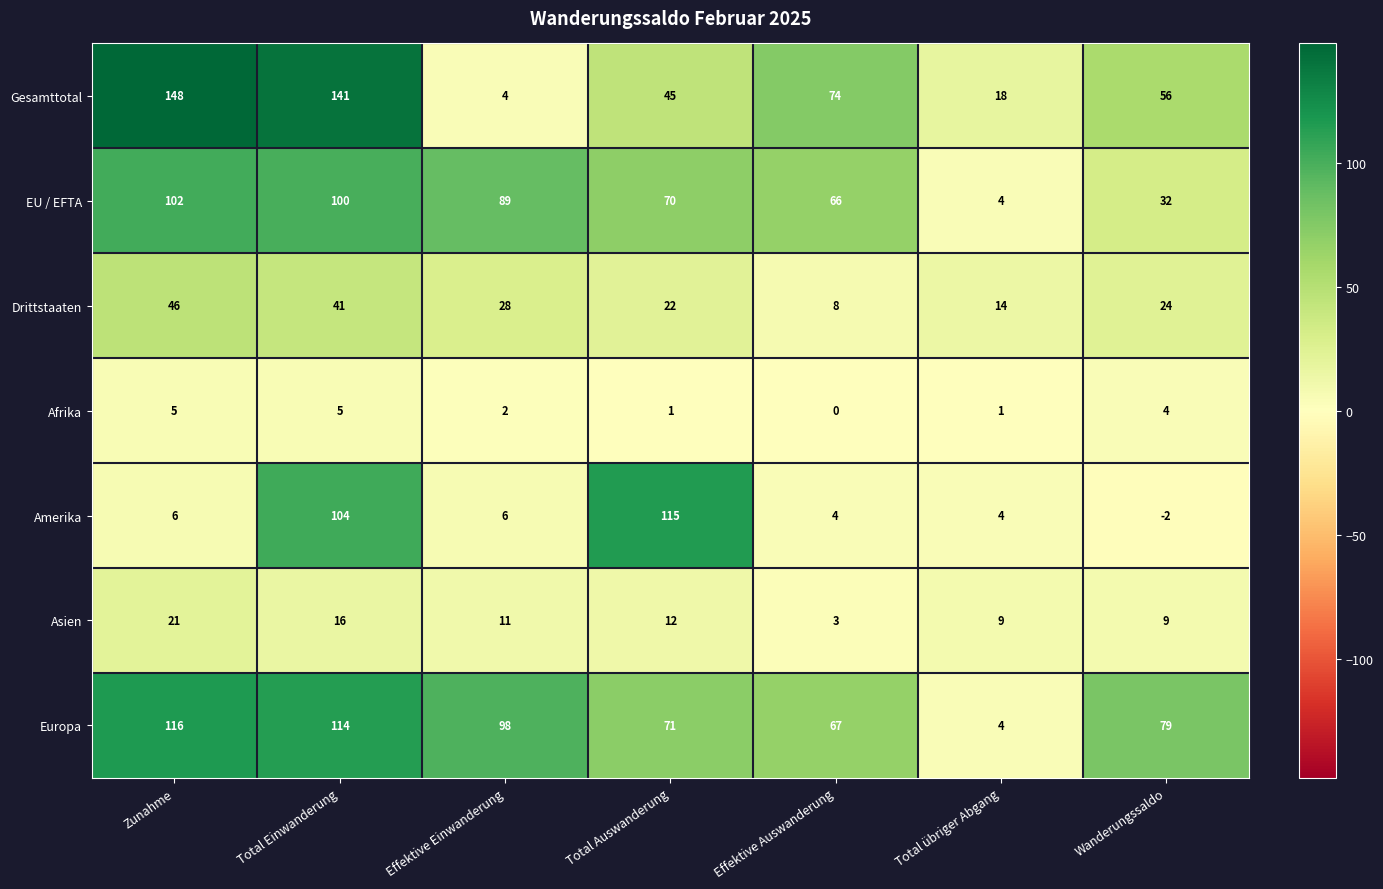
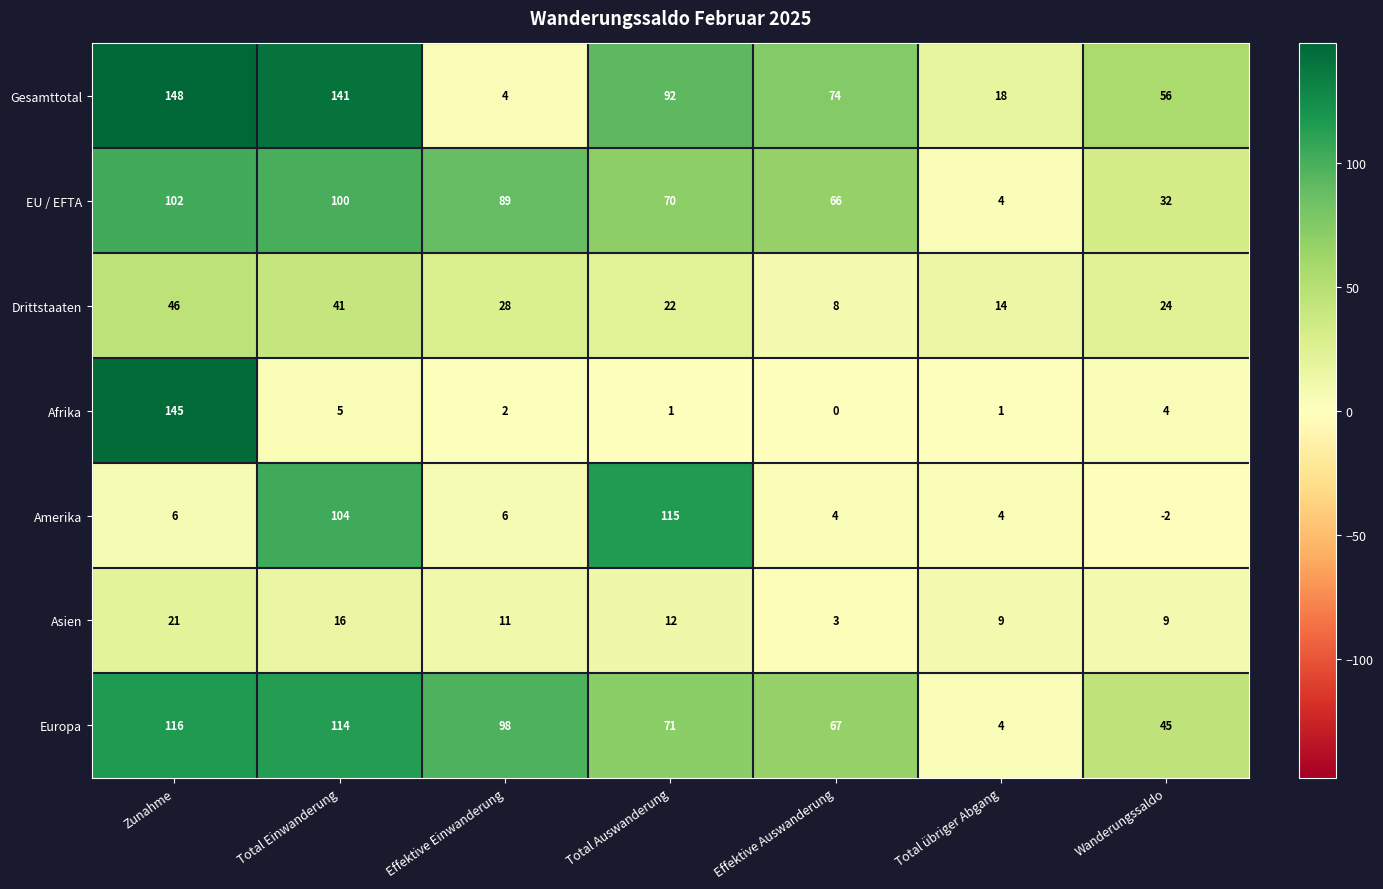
Gesamttotal, Total Auswanderung: 45 -> 92
Afrika, Zunahme: 5 -> 145
Europa, Wanderungssaldo: 79 -> 45
